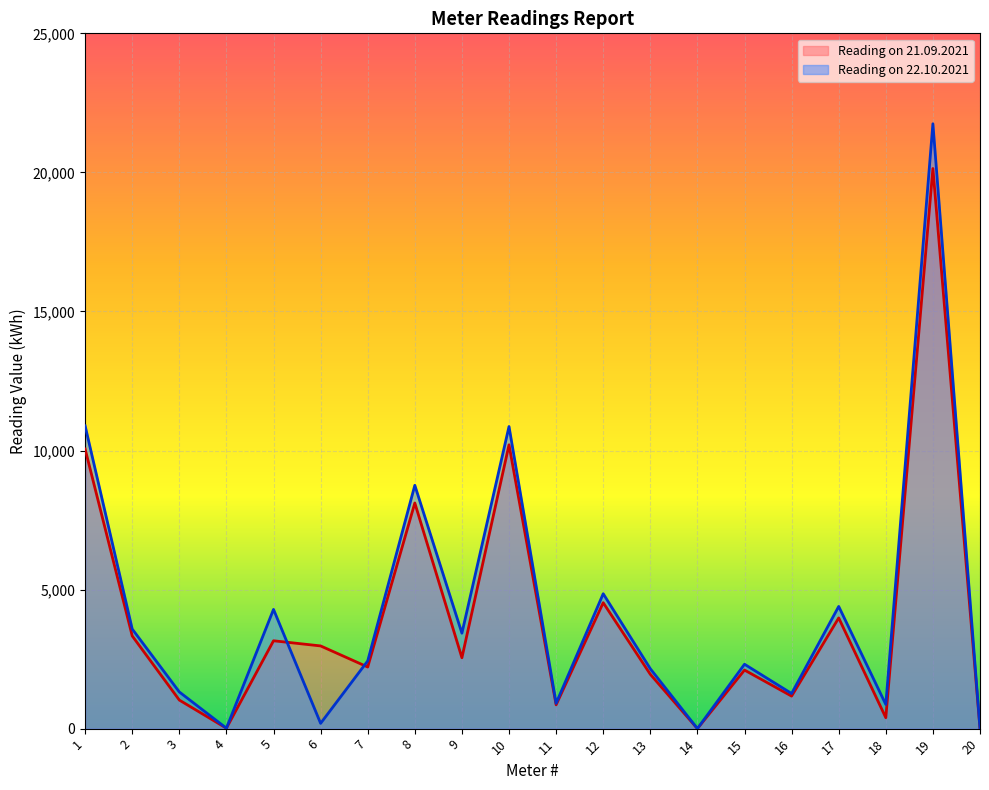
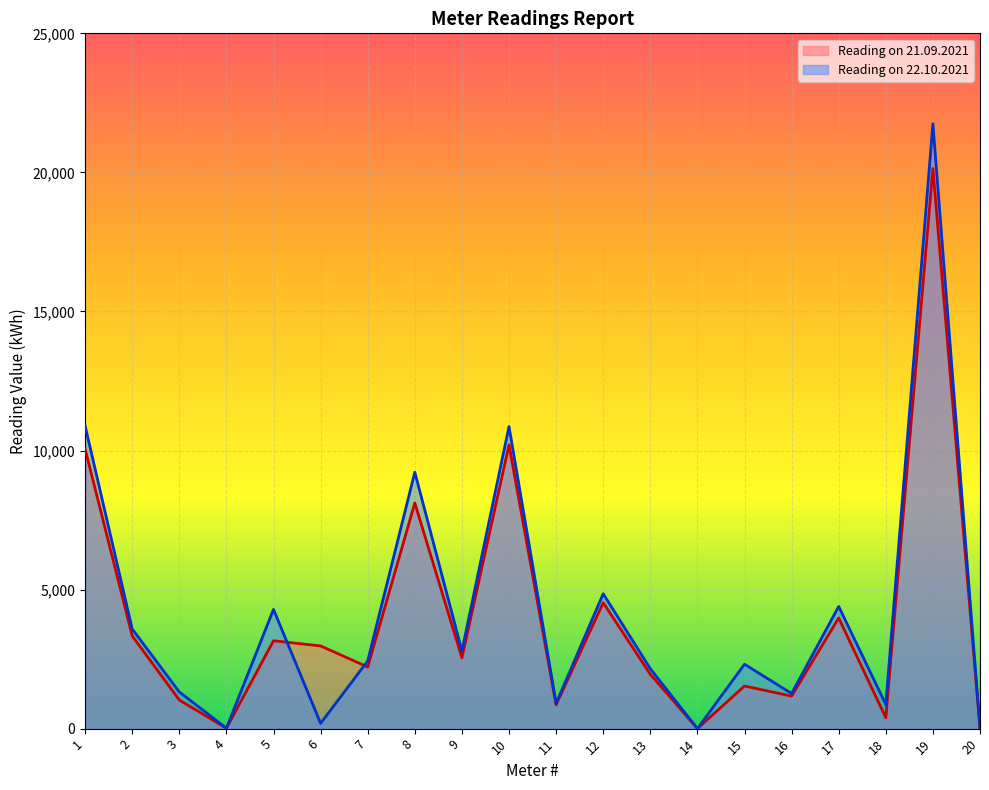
Reading on 22.10.2021, 8: 8,700 -> 9,200
Reading on 22.10.2021, 9: 3,400 -> 2,800
Reading on 21.09.2021, 15: 2,100 -> 1,500
